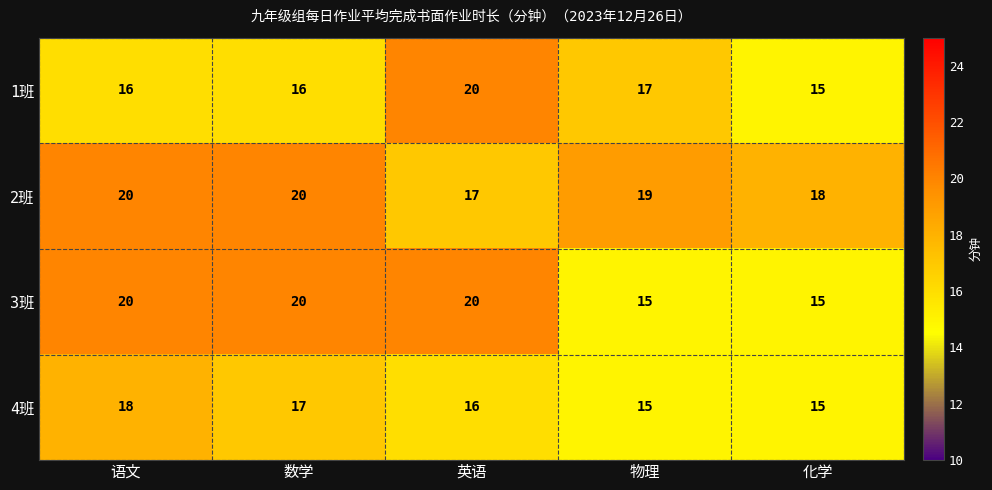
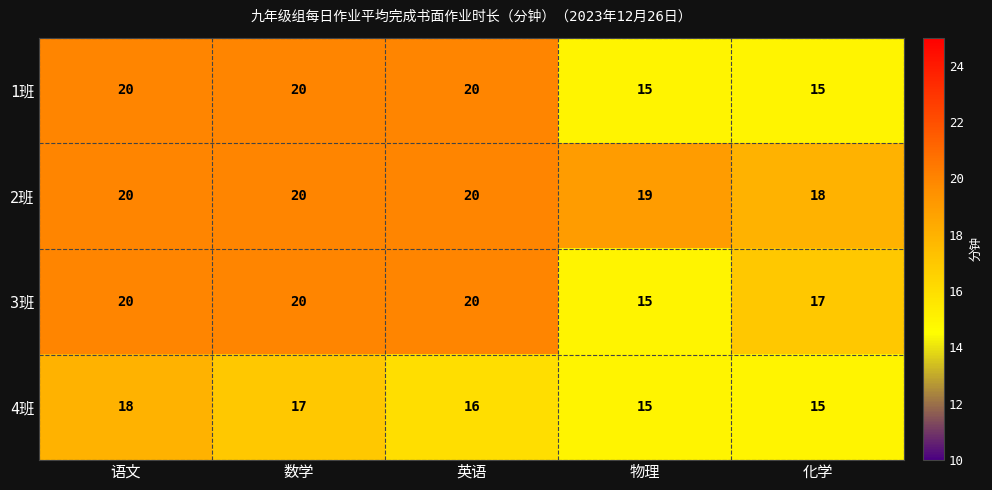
1班, 语文: 16 -> 20
1班, 数学: 16 -> 20
1班, 物理: 17 -> 15
2班, 英语: 17 -> 20
3班, 化学: 15 -> 17
